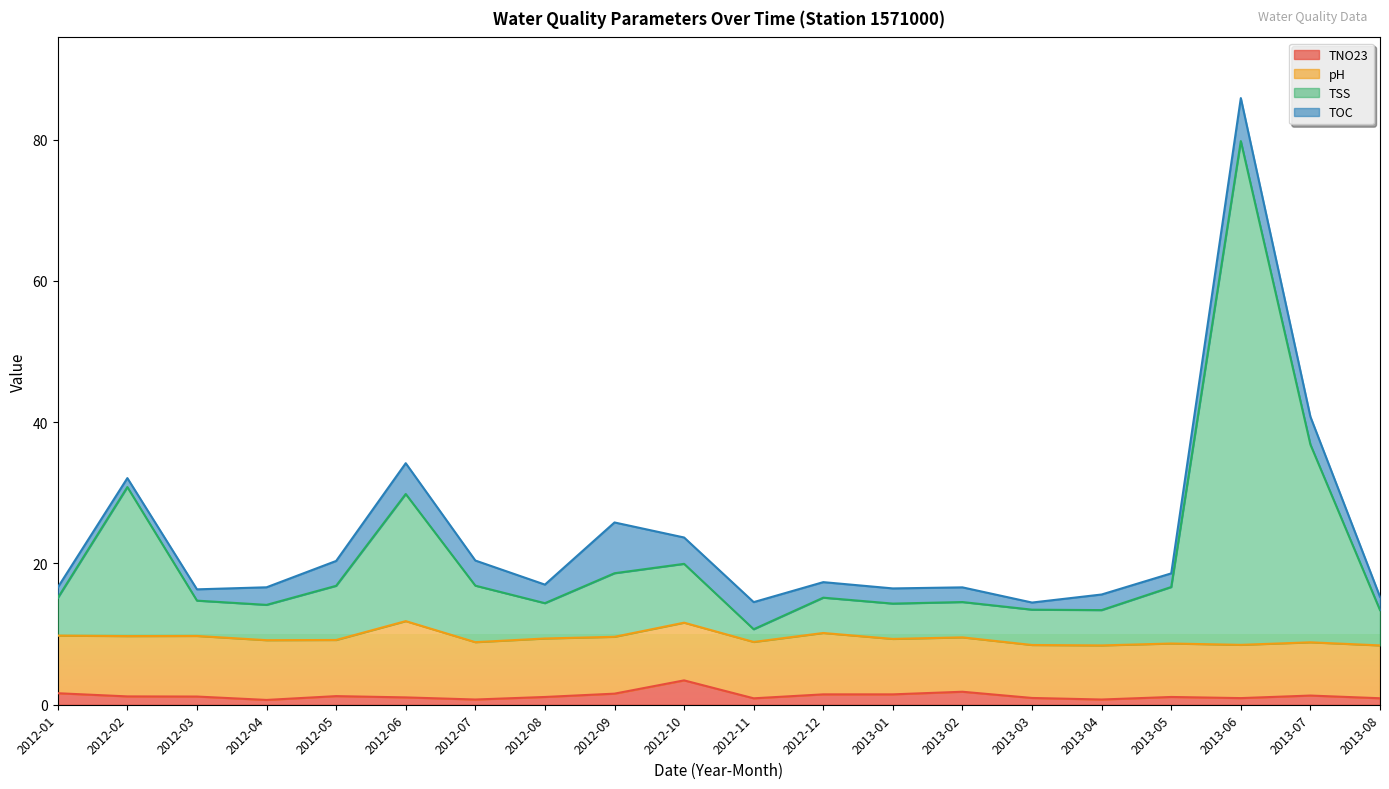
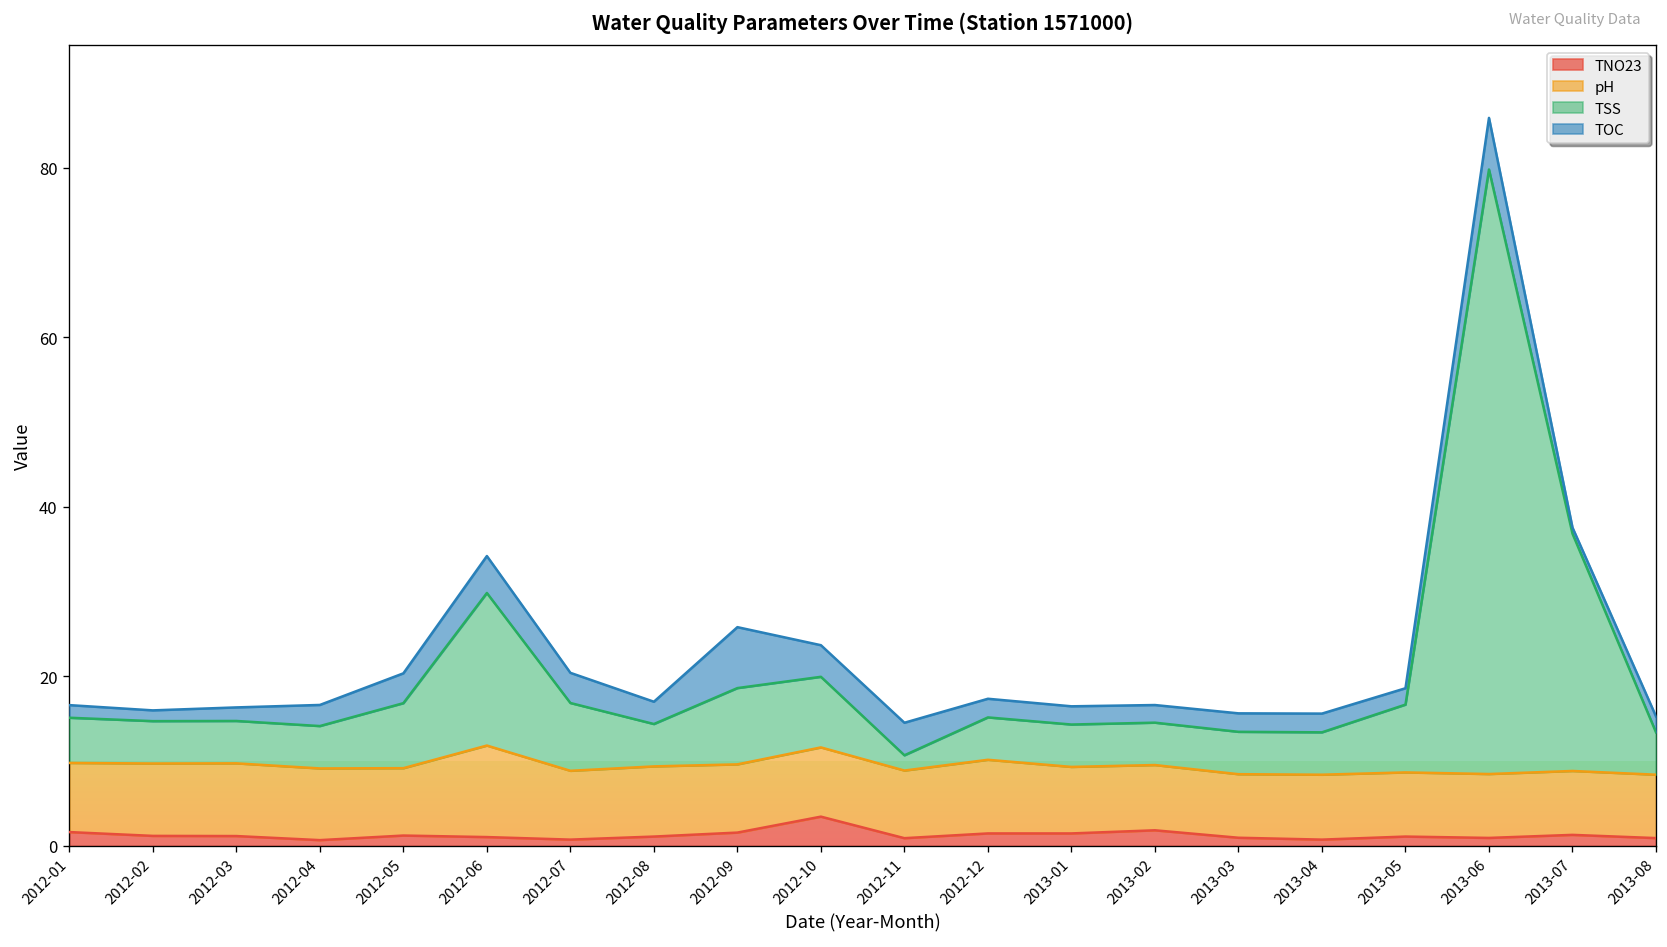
TSS, 2012-02: 21 -> 5
TOC, 2013-03: 1 -> 2
TOC, 2013-07: 4 -> 1
